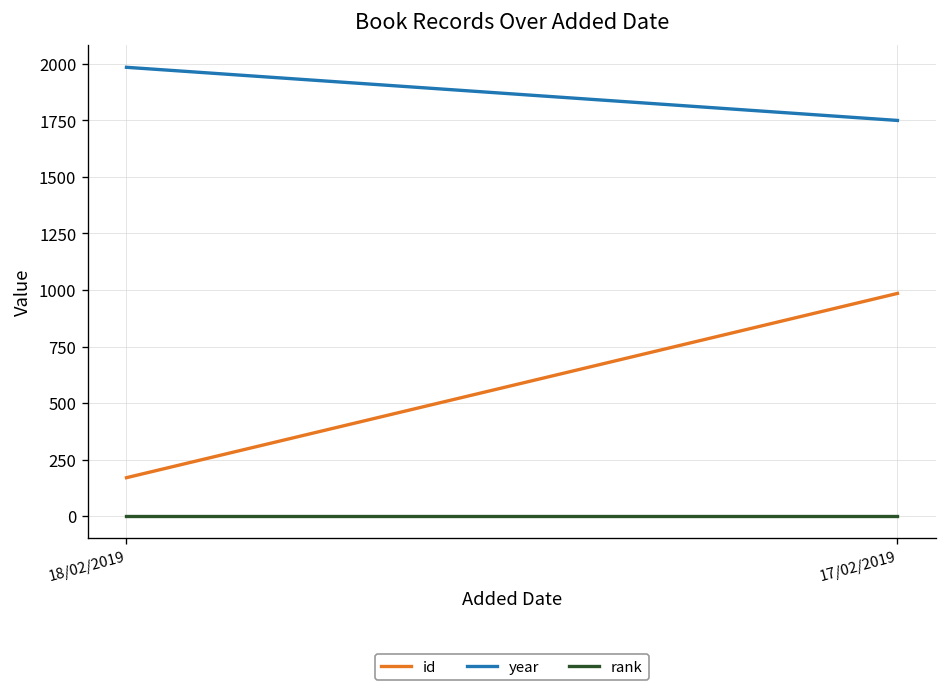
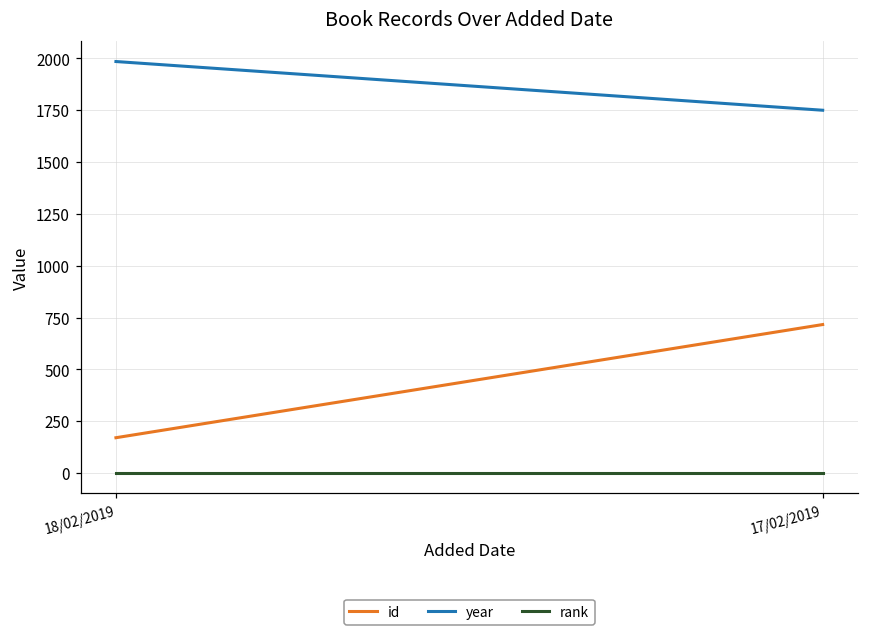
id, 17/02/2019: 990 -> 720
